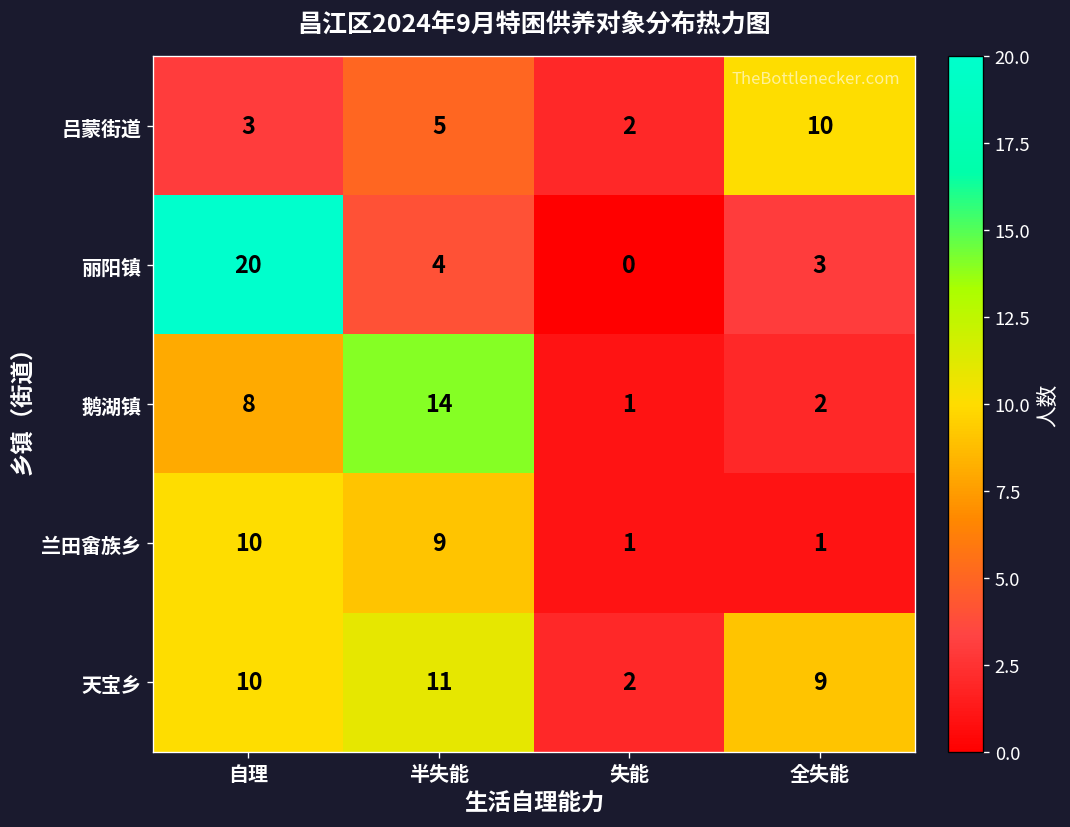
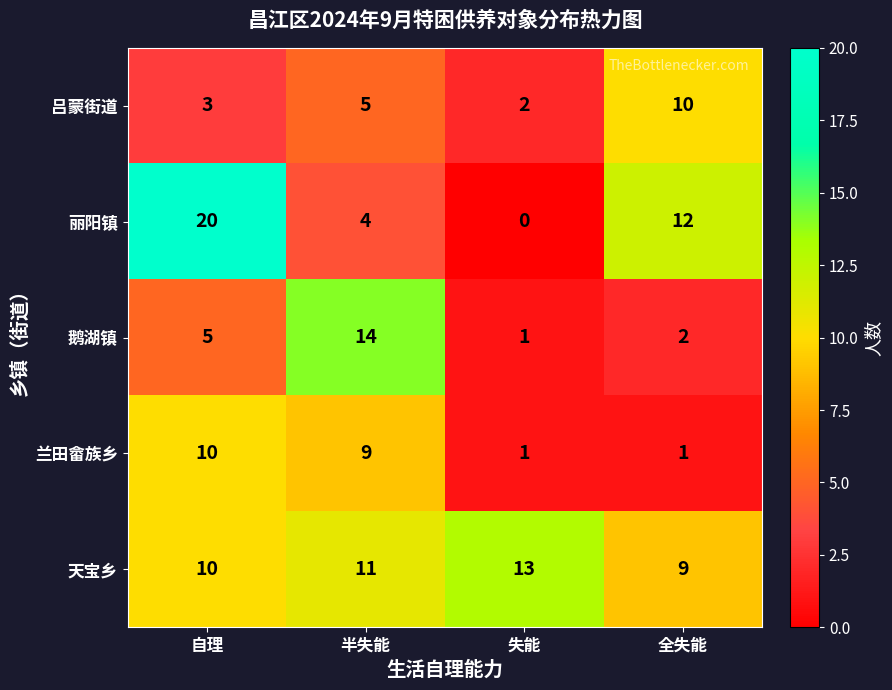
丽阳镇, 全失能: 3 -> 12
鹅湖镇, 自理: 8 -> 5
天宝乡, 失能: 2 -> 13
